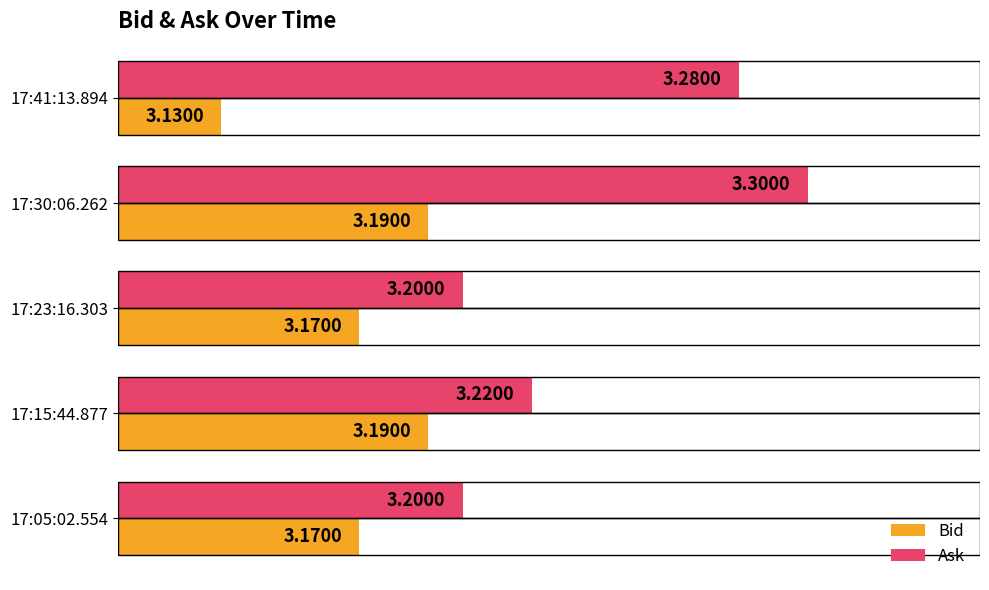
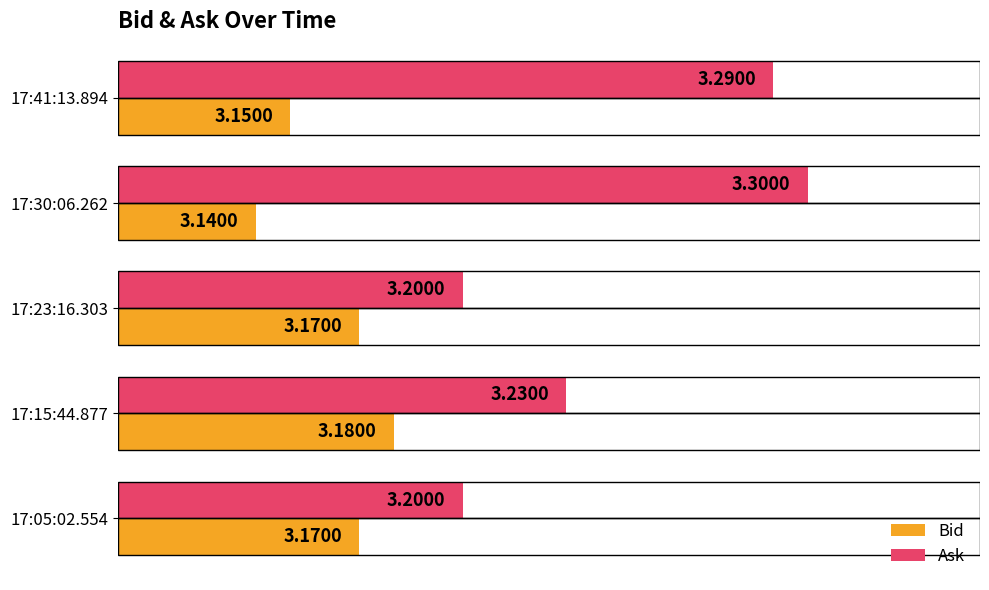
Ask, 17:41:13.894: 3.2800 -> 3.2900
Bid, 17:41:13.894: 3.1300 -> 3.1500
Bid, 17:30:06.262: 3.1900 -> 3.1400
Ask, 17:15:44.877: 3.2200 -> 3.2300
Bid, 17:15:44.877: 3.1900 -> 3.1800
